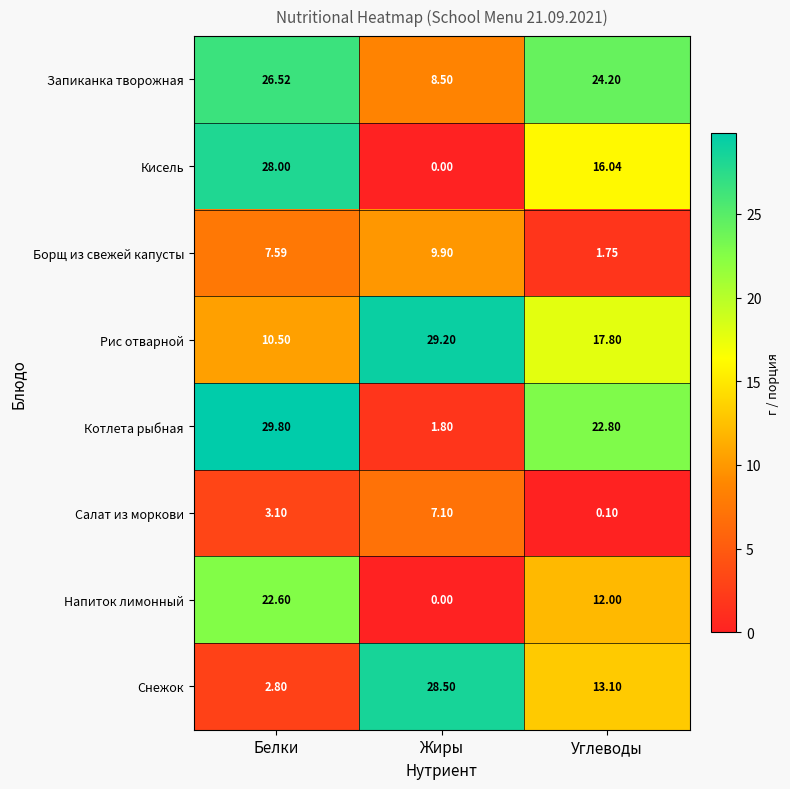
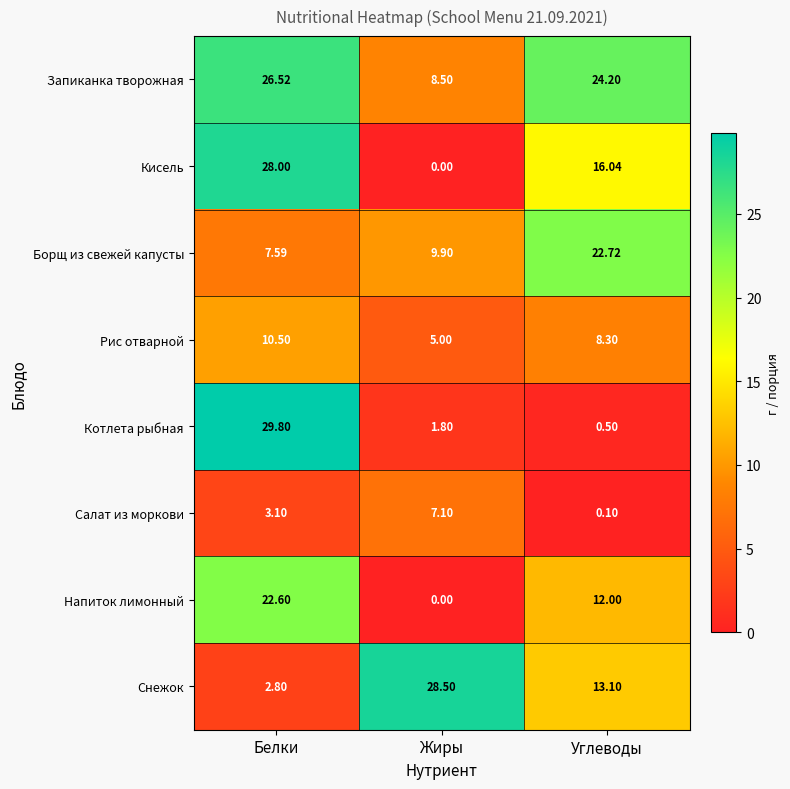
Борщ из свежей капусты, Углеводы: 1.75 -> 22.72
Рис отварной, Жиры: 29.20 -> 5.00
Рис отварной, Углеводы: 17.80 -> 8.30
Котлета рыбная, Углеводы: 22.80 -> 0.50
